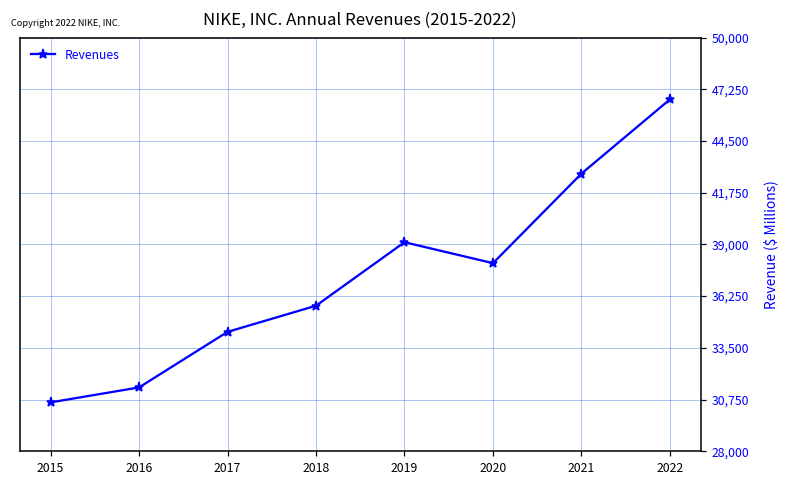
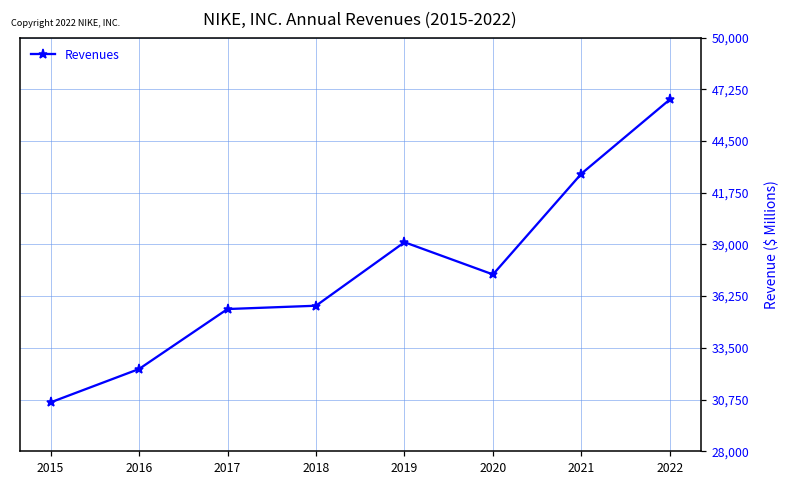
2016: 31,400 -> 32,400
2017: 34,400 -> 35,600
2020: 38,000 -> 37,400
